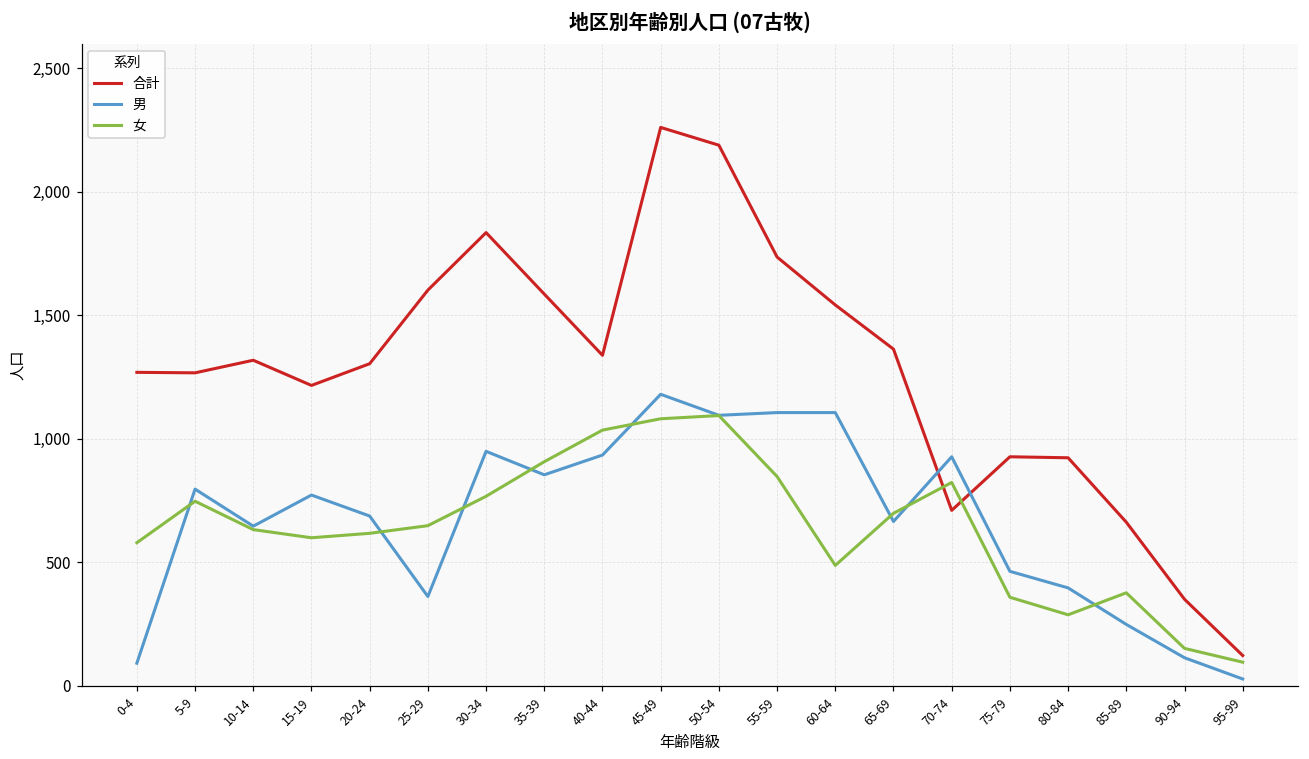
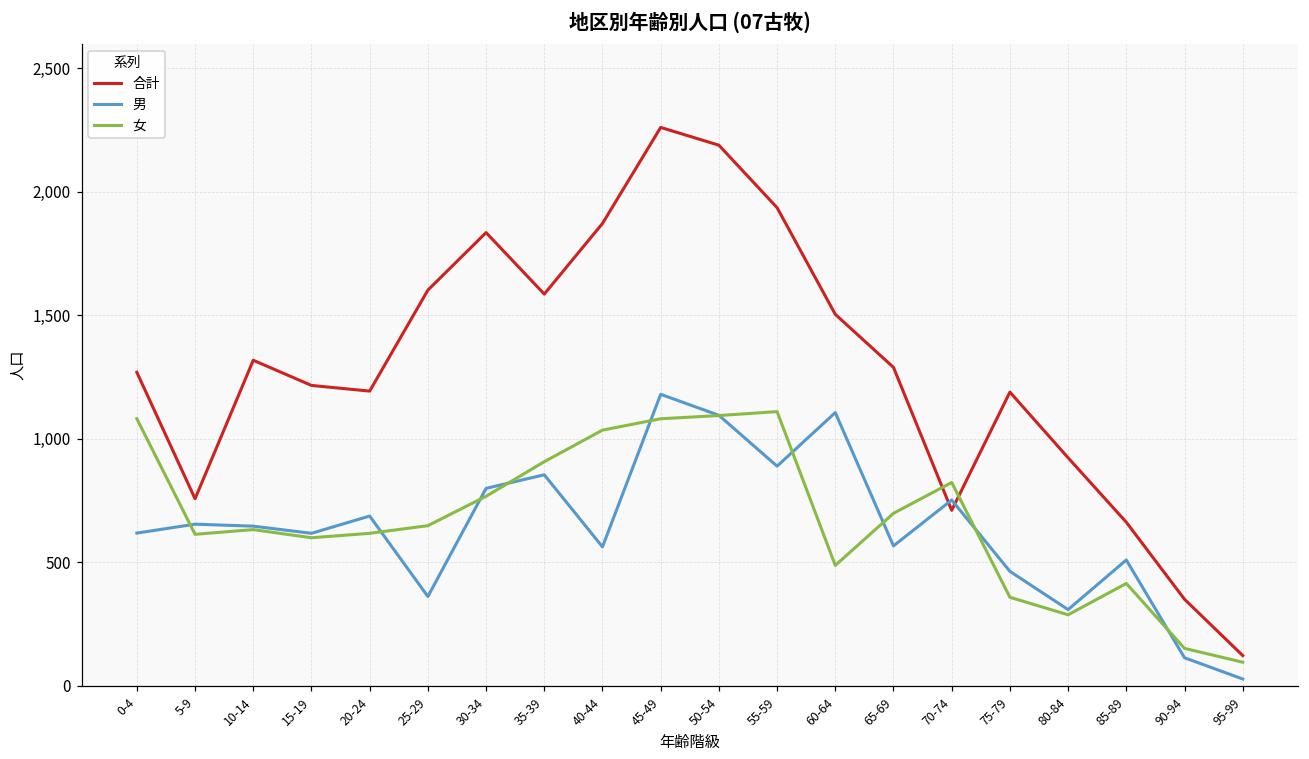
男, 0-4: 90 -> 620
女, 0-4: 580 -> 1,080
合計, 5-9: 1,270 -> 760
男, 5-9: 800 -> 650
女, 5-9: 750 -> 610
男, 15-19: 770 -> 620
合計, 20-24: 1,300 -> 1,190
男, 30-34: 950 -> 800
合計, 40-44: 1,340 -> 1,870
男, 40-44: 930 -> 560
合計, 55-59: 1,740 -> 1,940
男, 55-59: 1,110 -> 890
女, 55-59: 850 -> 1,110
合計, 60-64: 1,540 -> 1,500
合計, 65-69: 1,360 -> 1,290
男, 65-69: 670 -> 570
男, 70-74: 930 -> 750
合計, 75-79: 930 -> 1,190
男, 80-84: 400 -> 310
男, 85-89: 250 -> 510
女, 85-89: 380 -> 410
